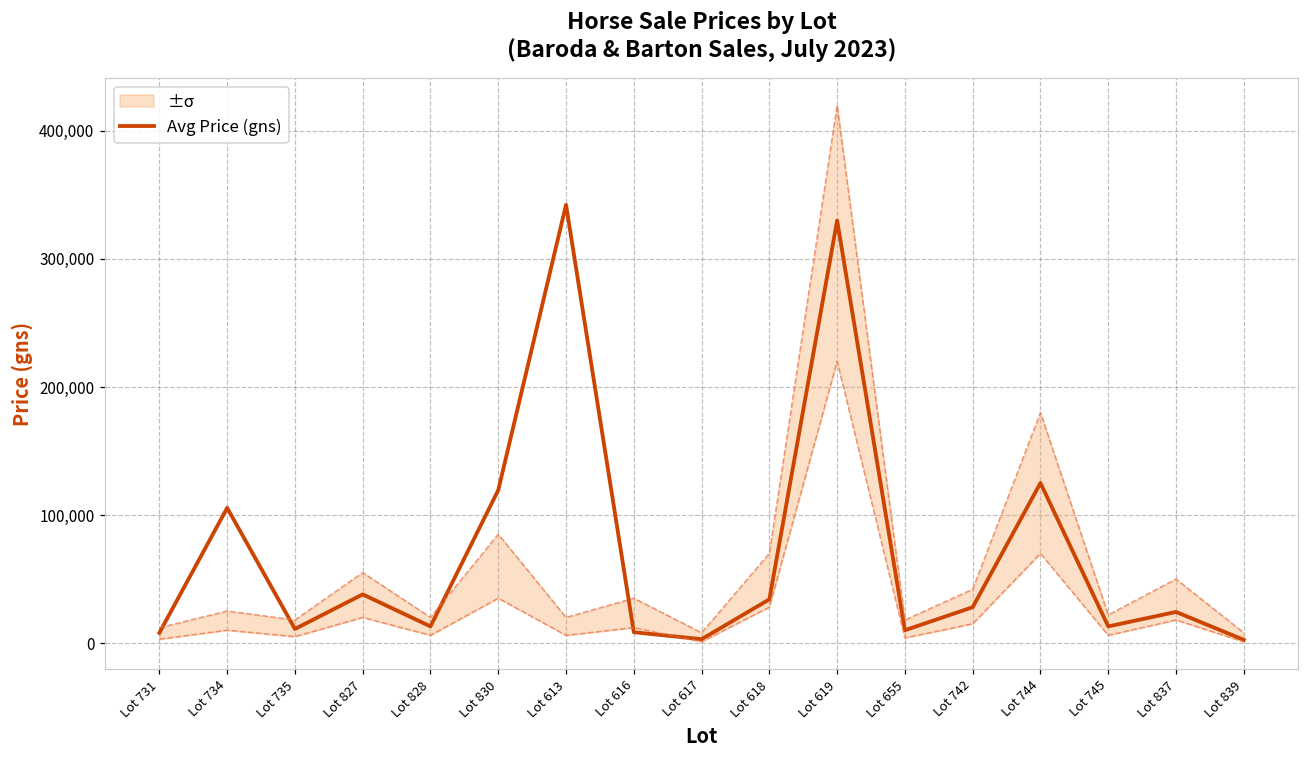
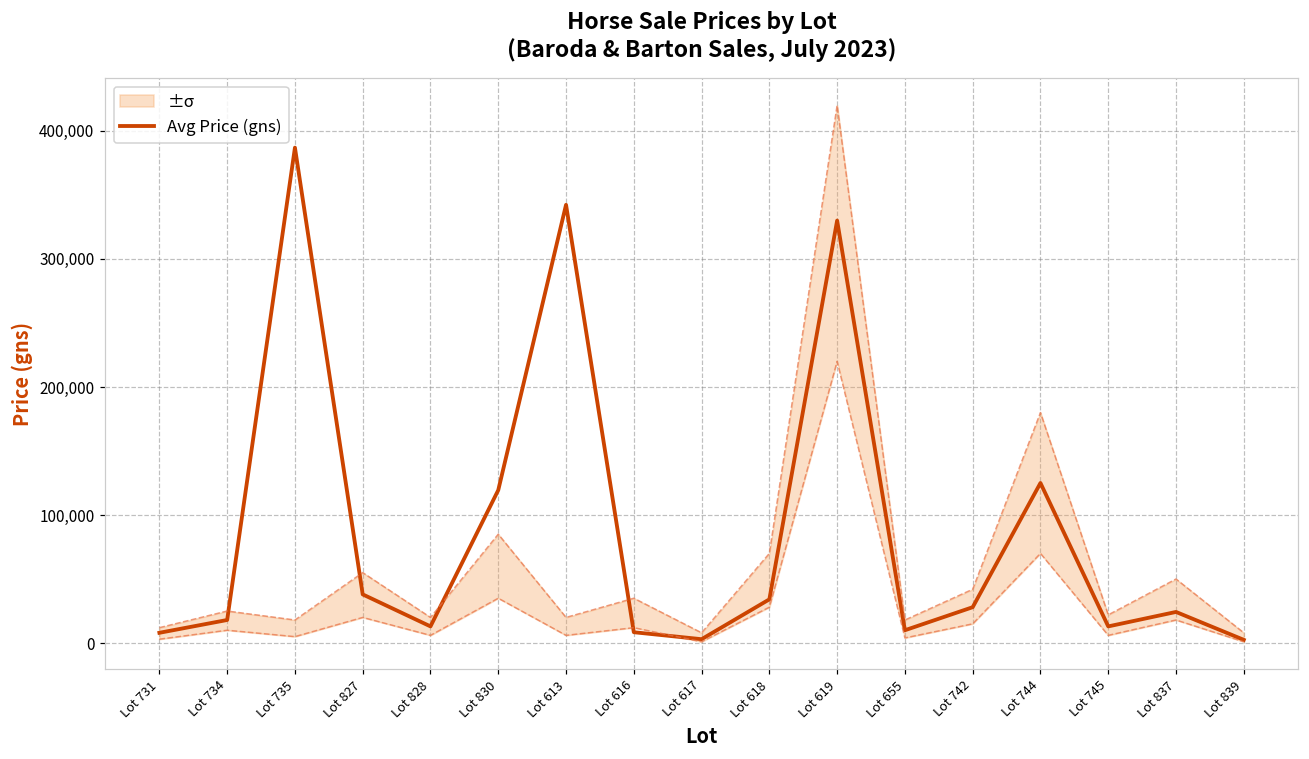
Avg Price (gns), Lot 734: 106,000 -> 18,000
Avg Price (gns), Lot 735: 11,000 -> 387,000
